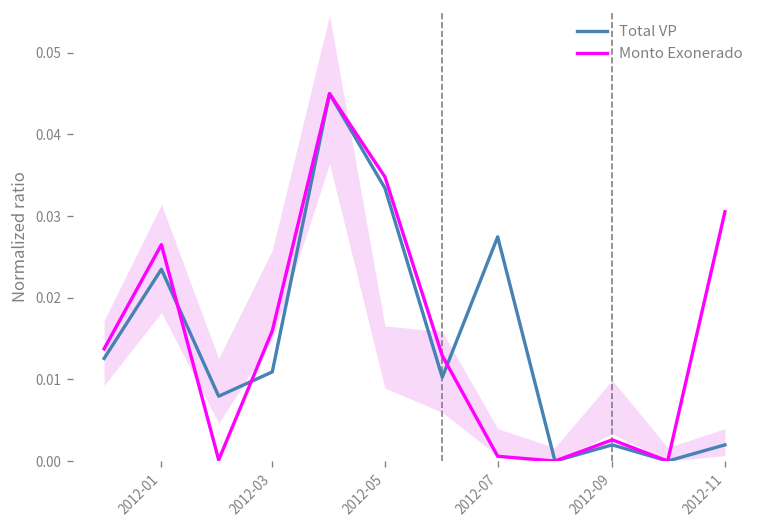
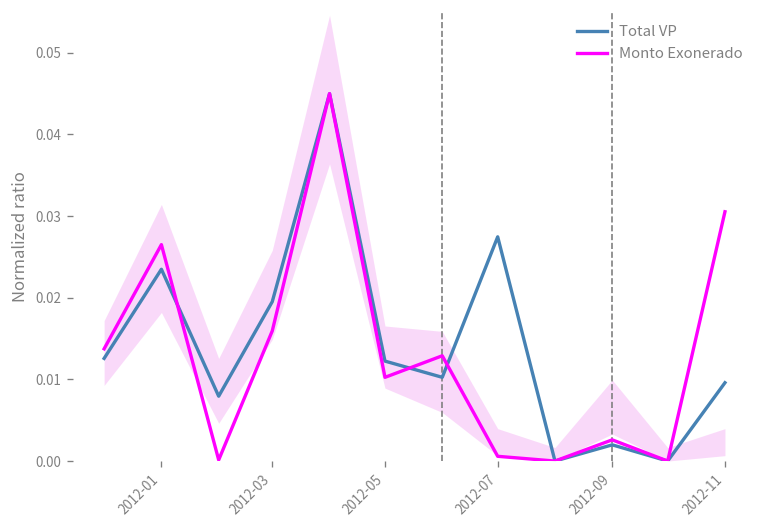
Total VP, 2012-03: 0.011 -> 0.020
Total VP, 2012-05: 0.033 -> 0.012
Monto Exonerado, 2012-05: 0.035 -> 0.010
Total VP, 2012-11: 0.002 -> 0.010
